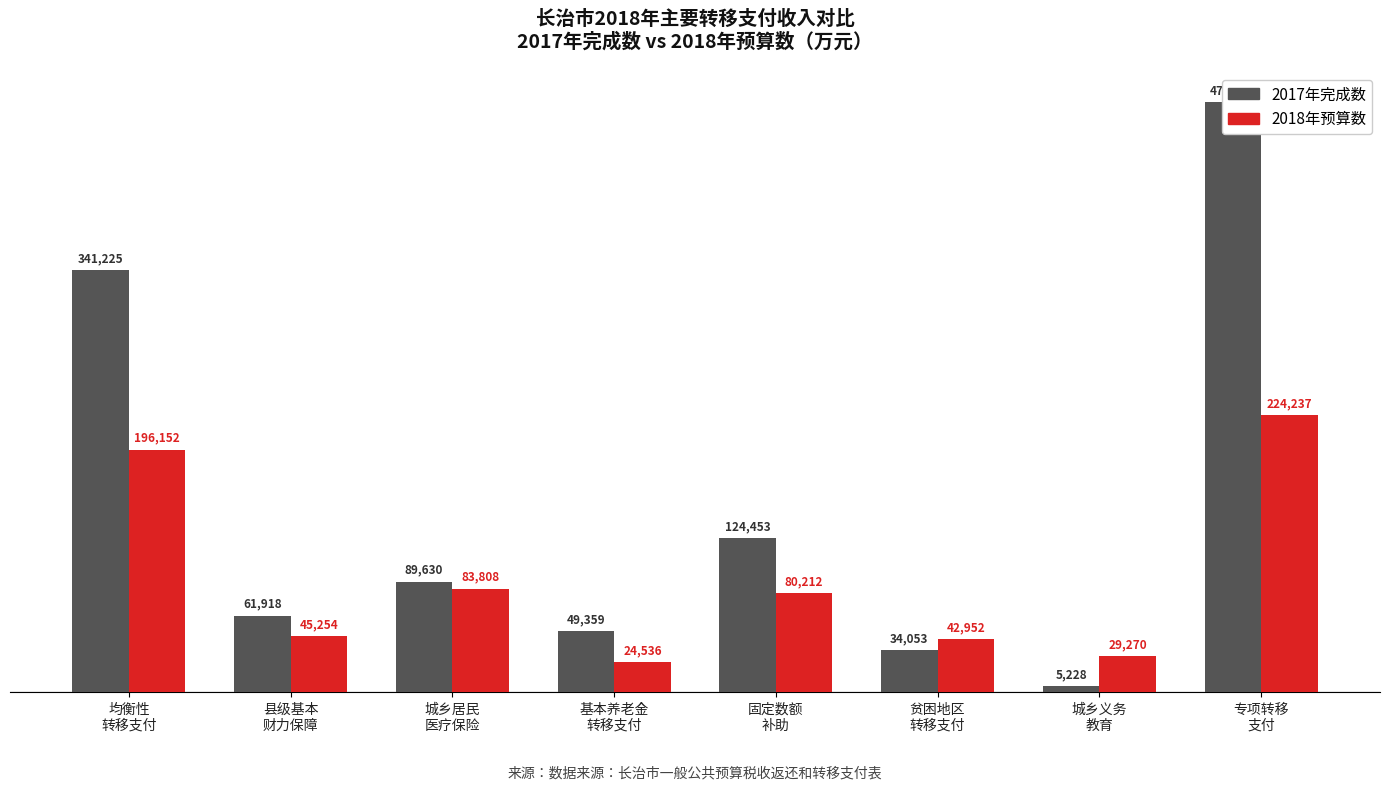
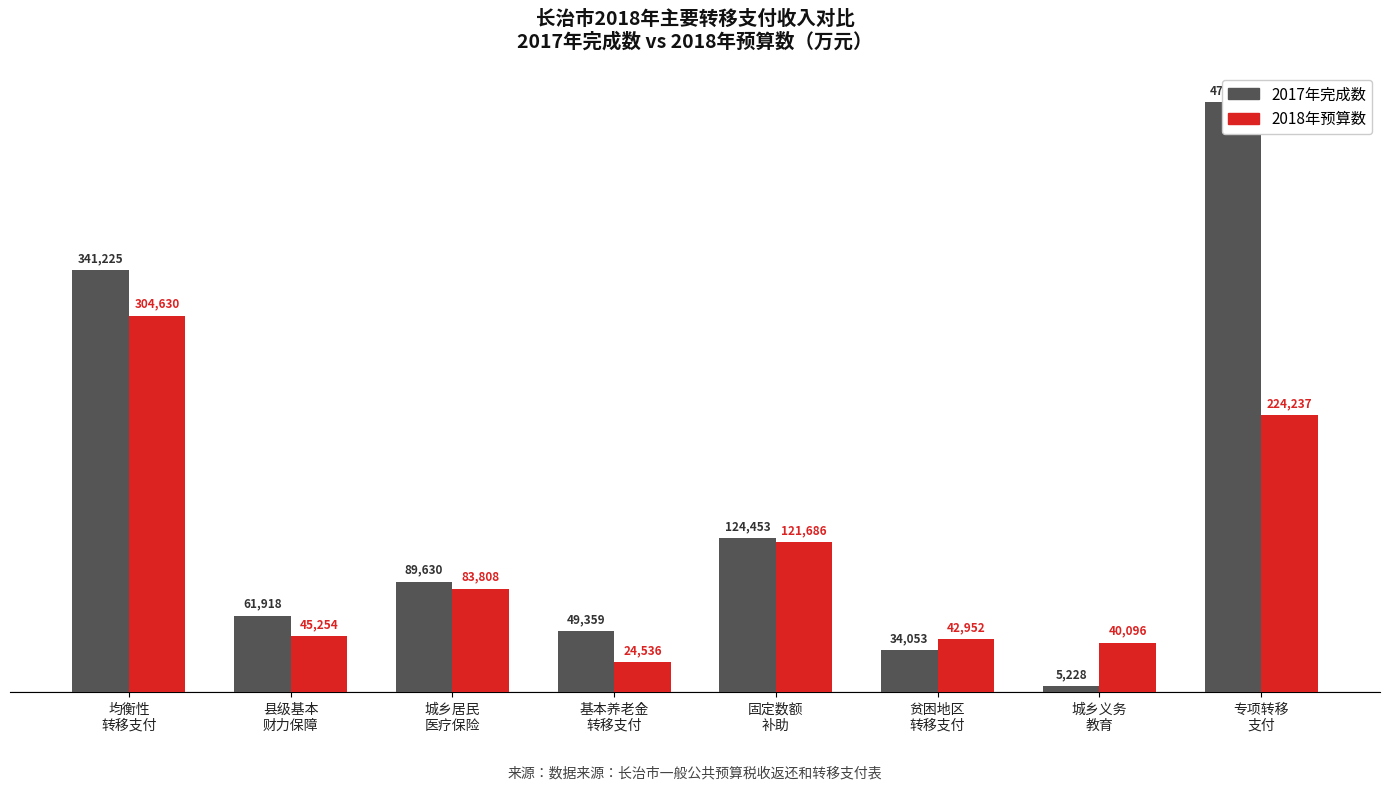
2018年预算数, 均衡性 转移支付: 196,152 -> 304,630
2018年预算数, 固定数额 补助: 80,212 -> 121,686
2018年预算数, 城乡义务 教育: 29,270 -> 40,096
